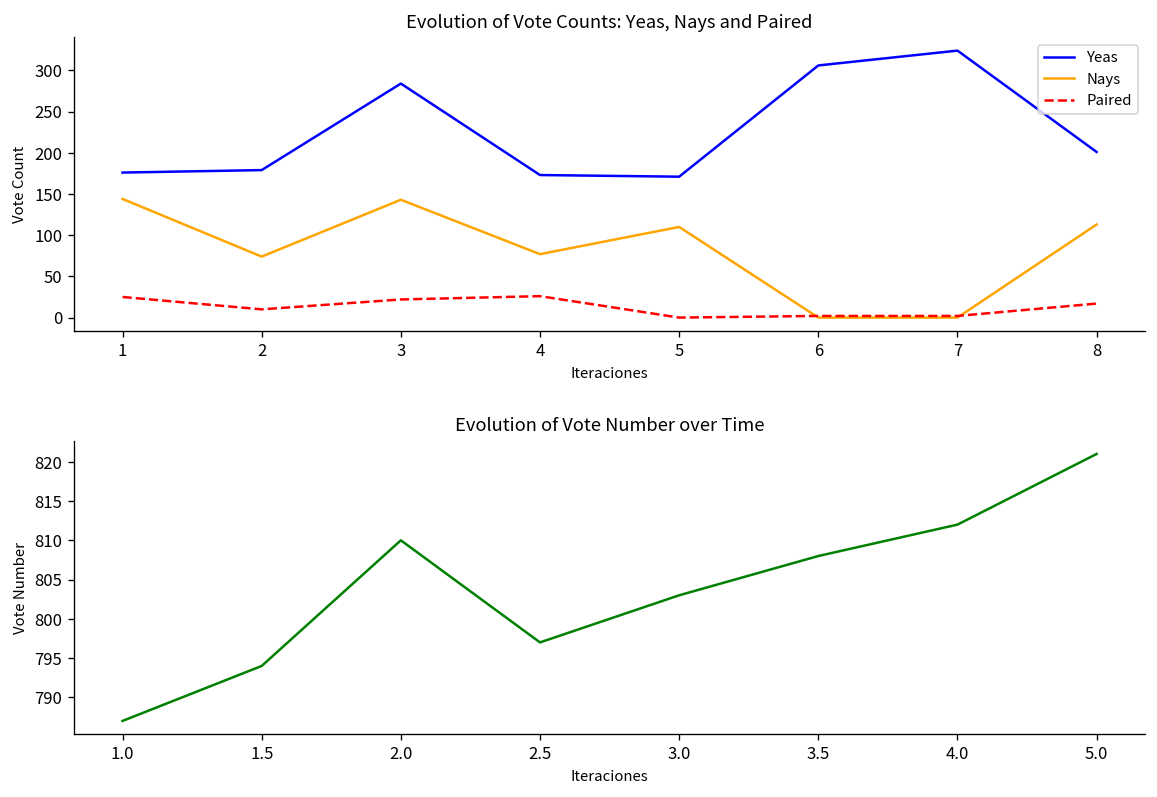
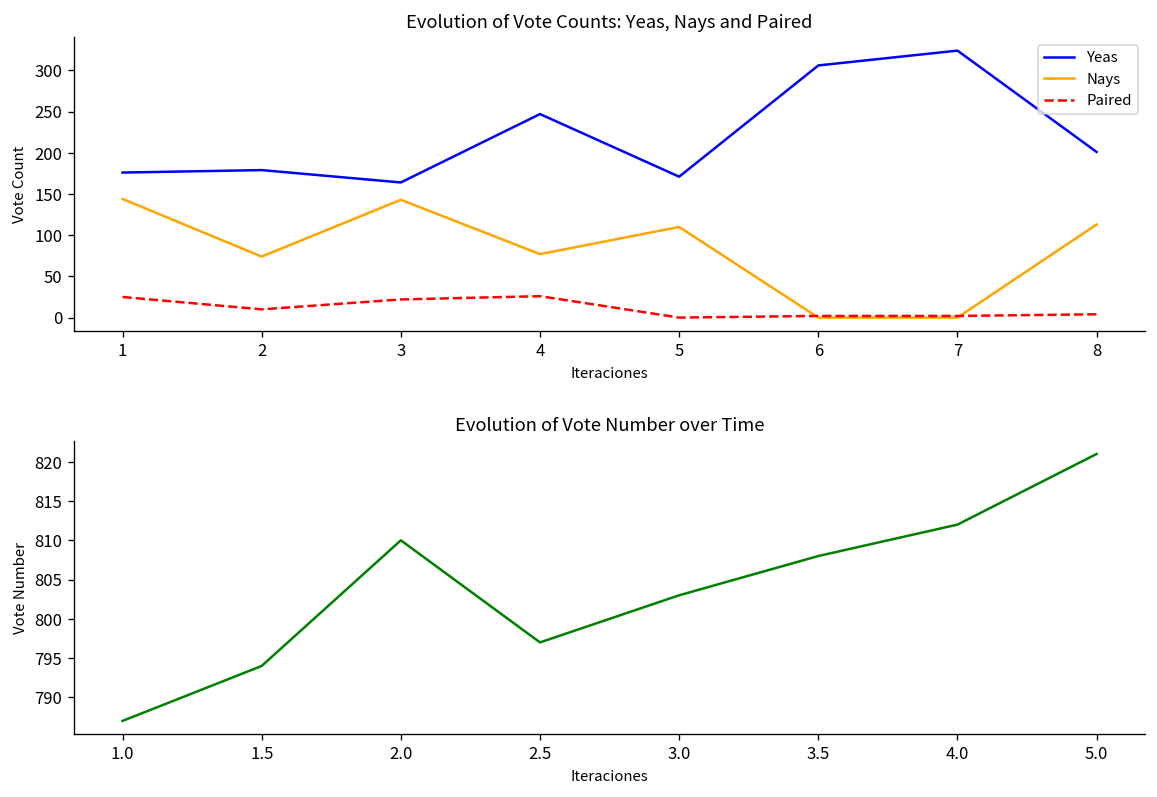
Evolution of Vote Counts: Yeas, Nays and Paired, Yeas, 3: 280 -> 160
Evolution of Vote Counts: Yeas, Nays and Paired, Yeas, 4: 170 -> 250
Evolution of Vote Counts: Yeas, Nays and Paired, Paired, 8: 20 -> 0
